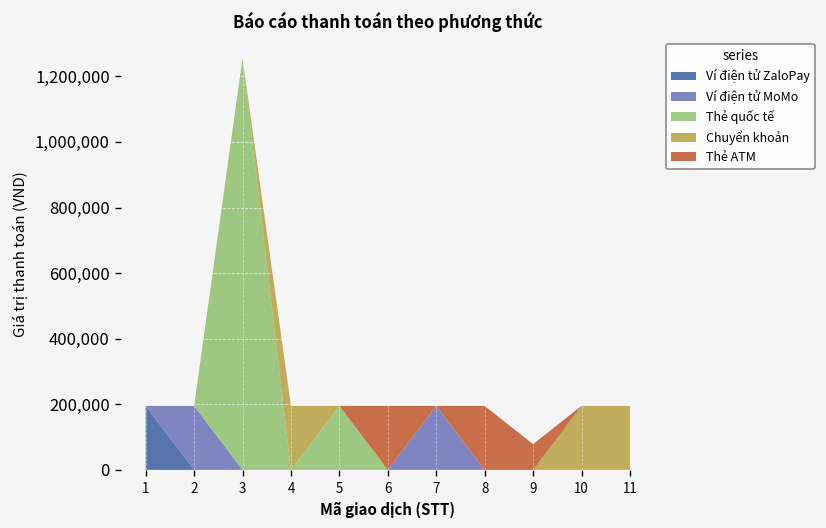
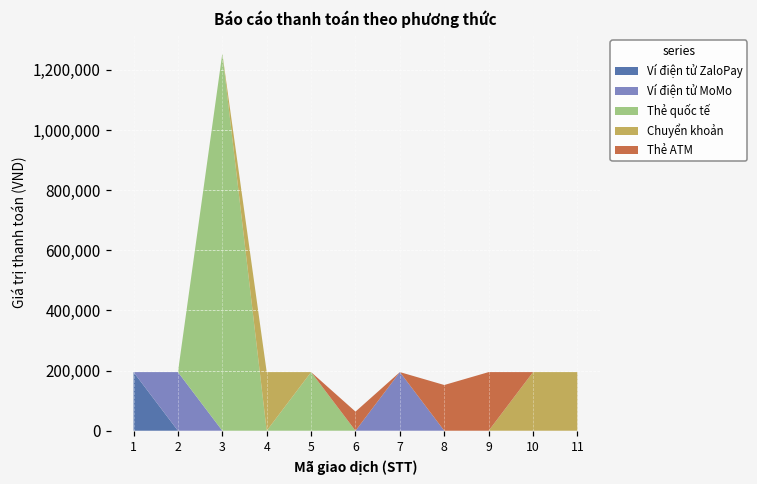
Thẻ ATM, 6: 200,000 -> 60,000
Thẻ ATM, 8: 200,000 -> 150,000
Thẻ ATM, 9: 80,000 -> 200,000
